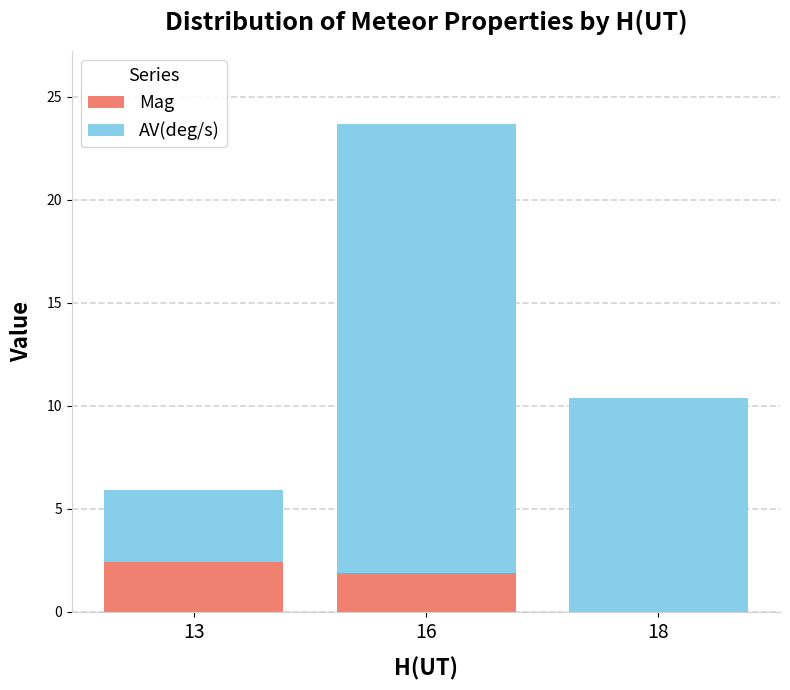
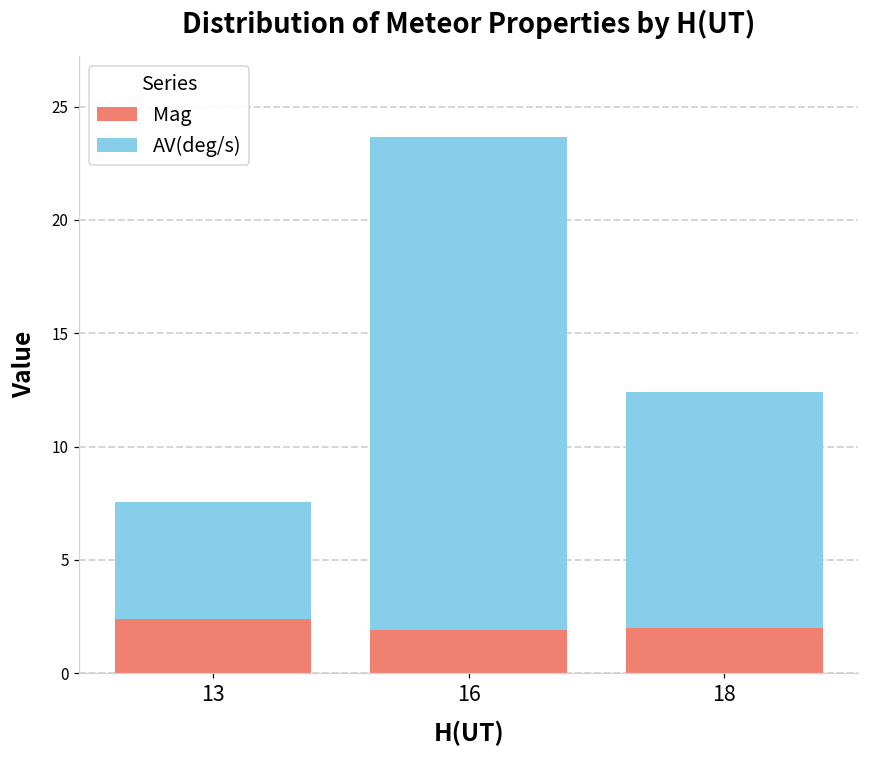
AV(deg/s), 13: 3.5 -> 5.2
Mag, 18: 0 -> 2
